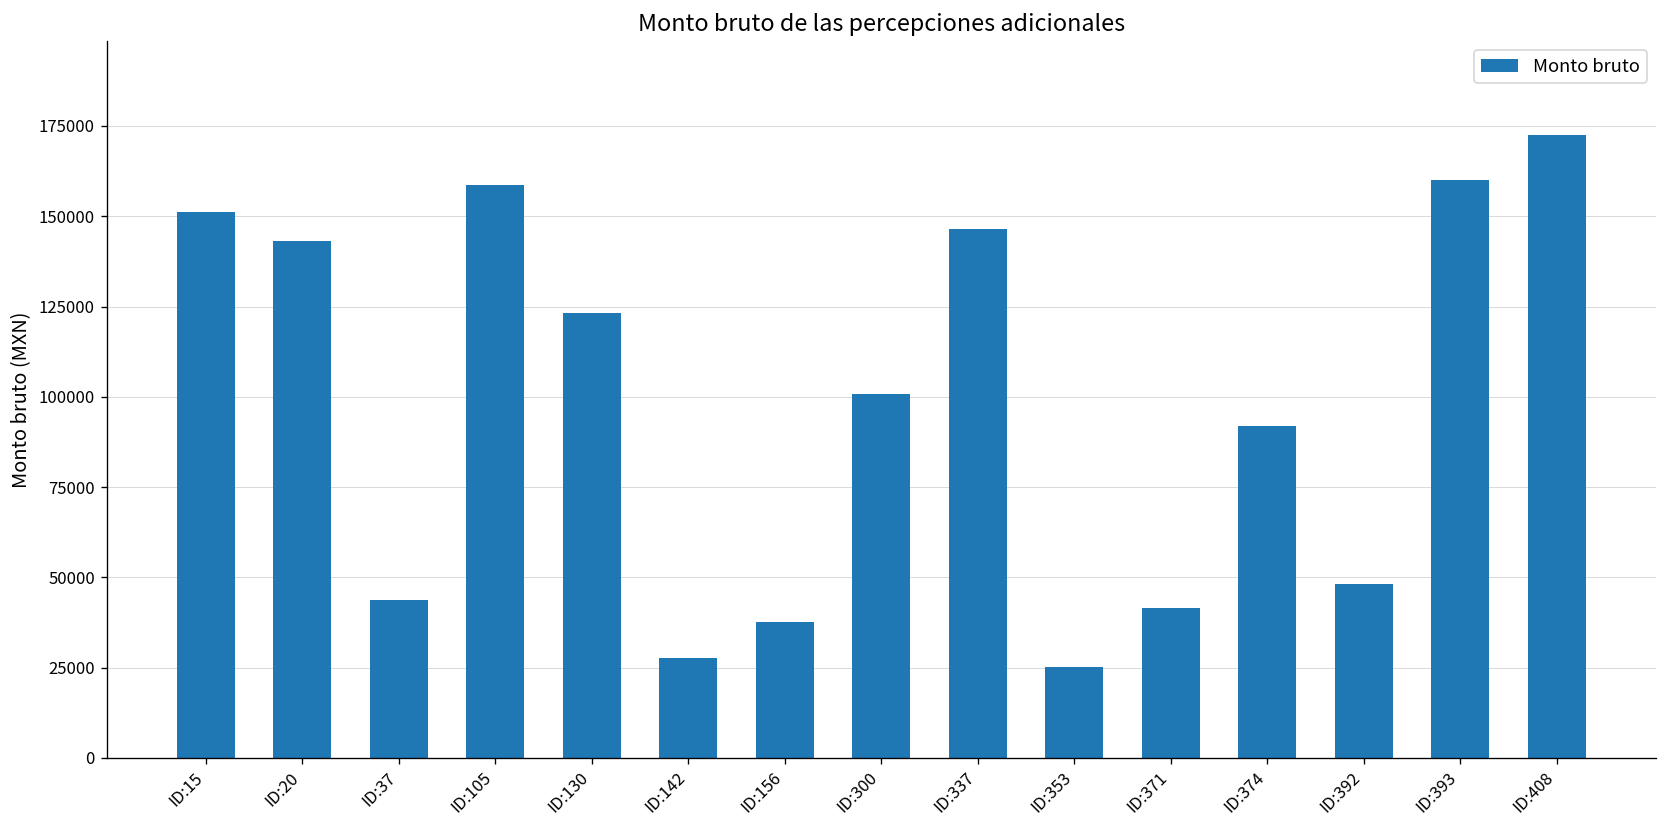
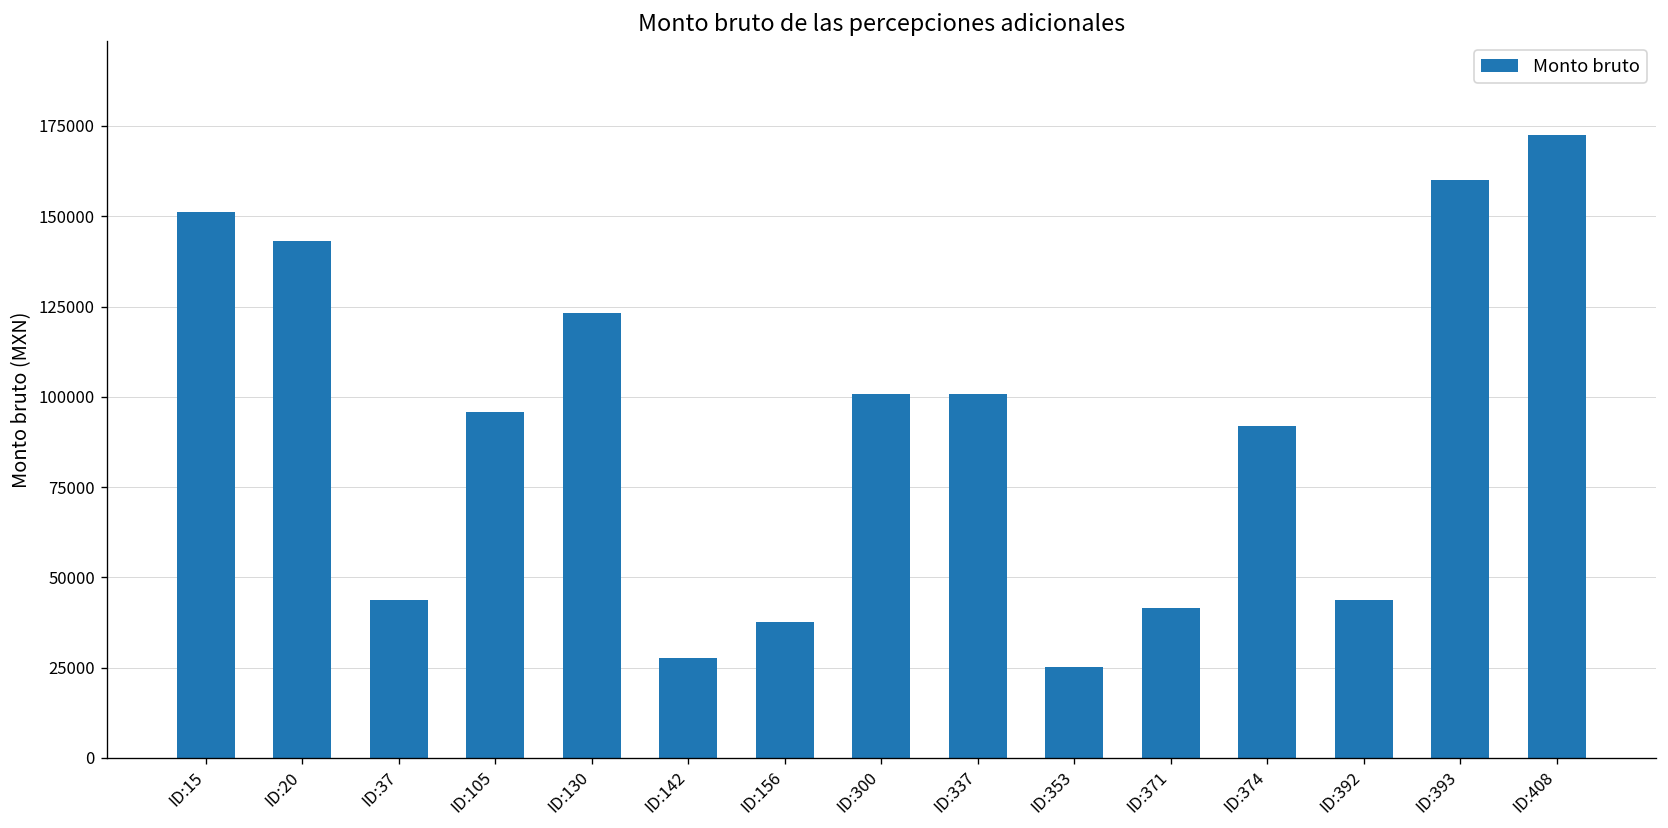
ID:105: 159000 -> 96000
ID:337: 146000 -> 101000
ID:392: 48000 -> 44000
